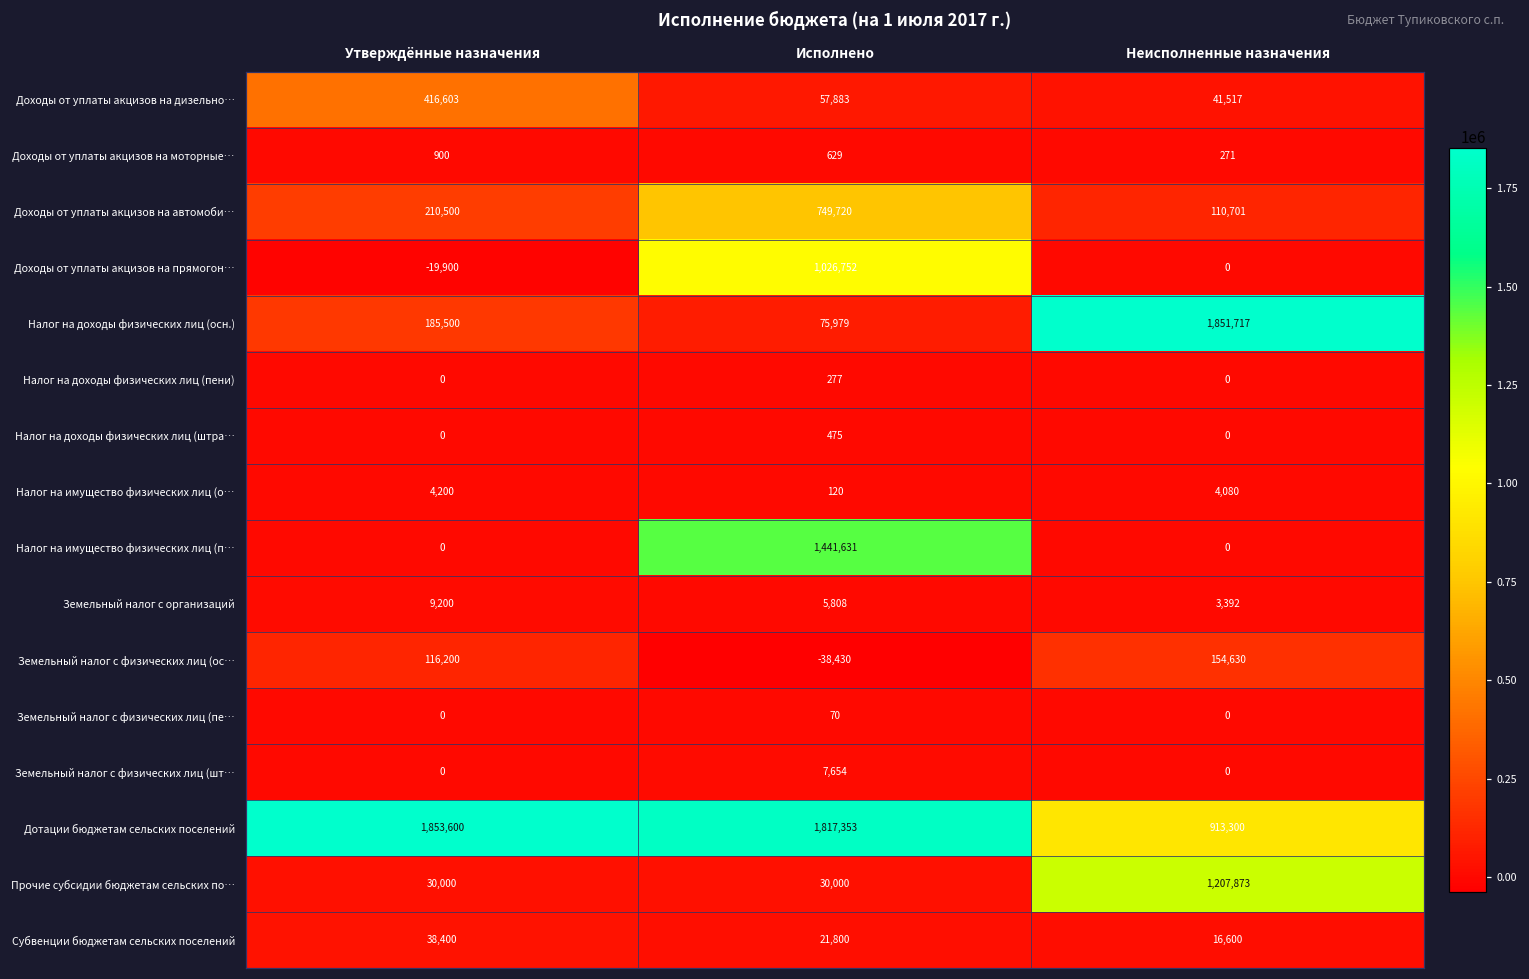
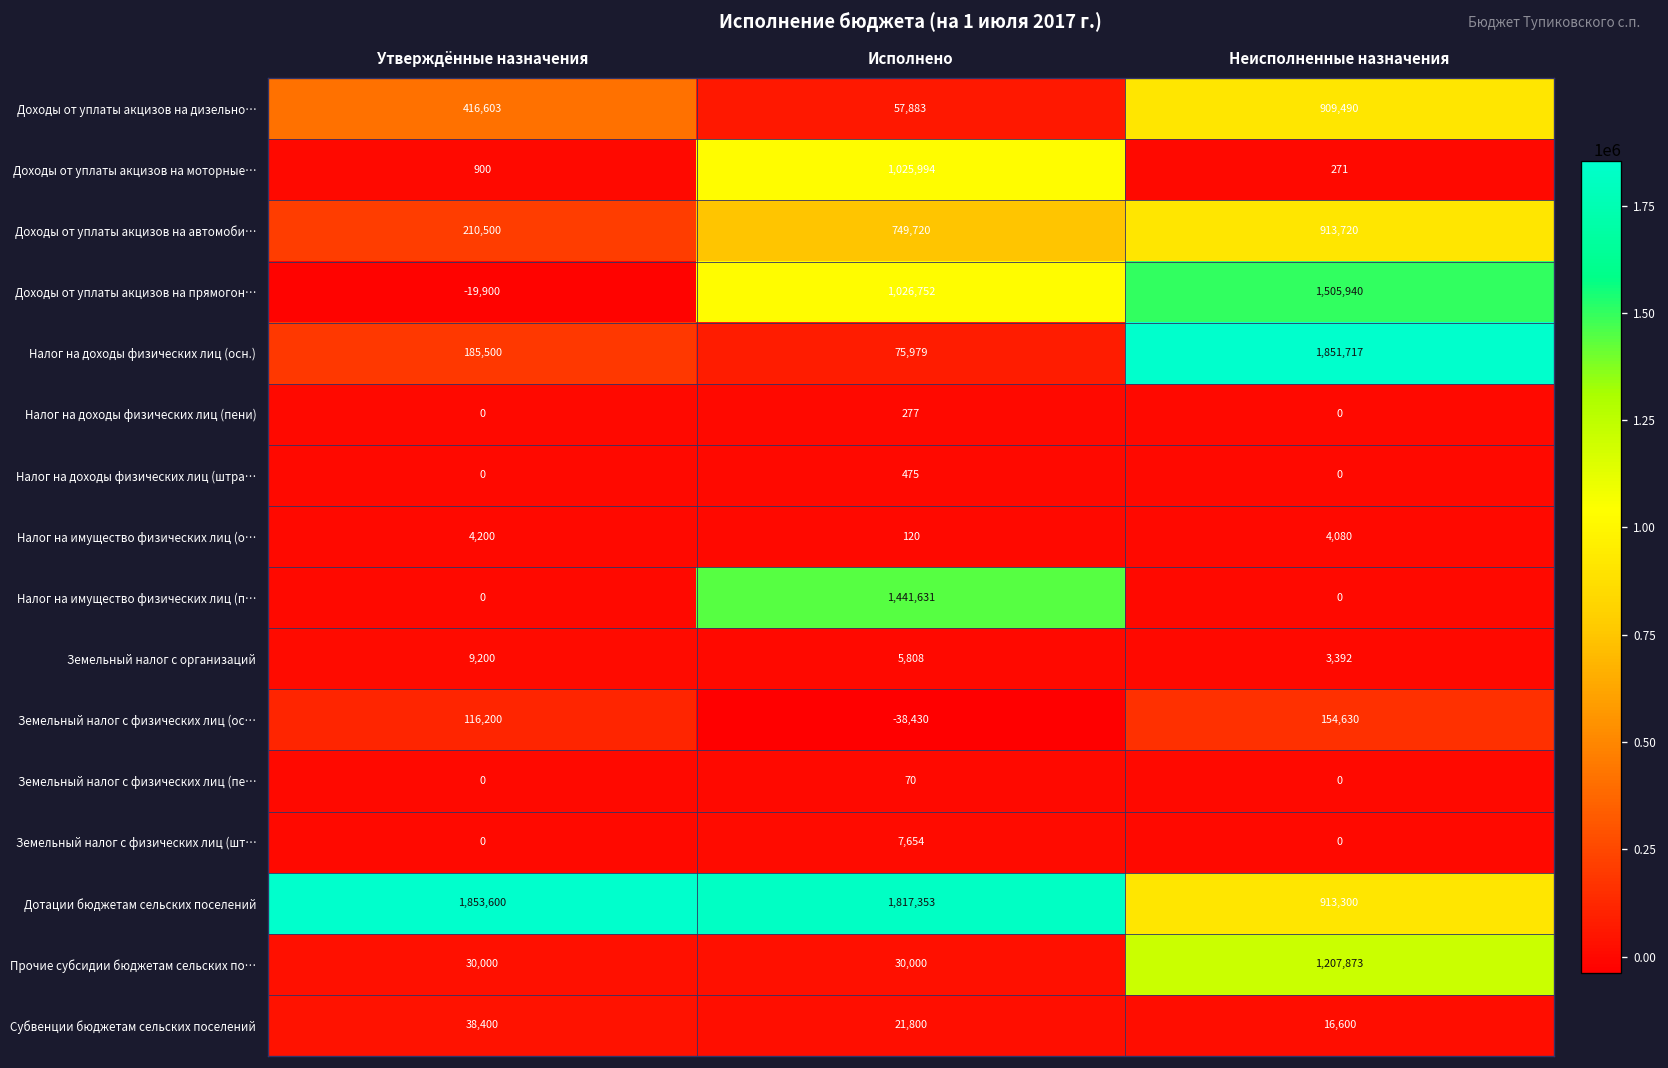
Доходы от уплаты акцизов на дизельно…, Неисполненные назначения: 41,517 -> 909,490
Доходы от уплаты акцизов на моторные…, Исполнено: 629 -> 1,025,994
Доходы от уплаты акцизов на автомоби…, Неисполненные назначения: 110,701 -> 913,720
Доходы от уплаты акцизов на прямогон…, Неисполненные назначения: 0 -> 1,505,940
